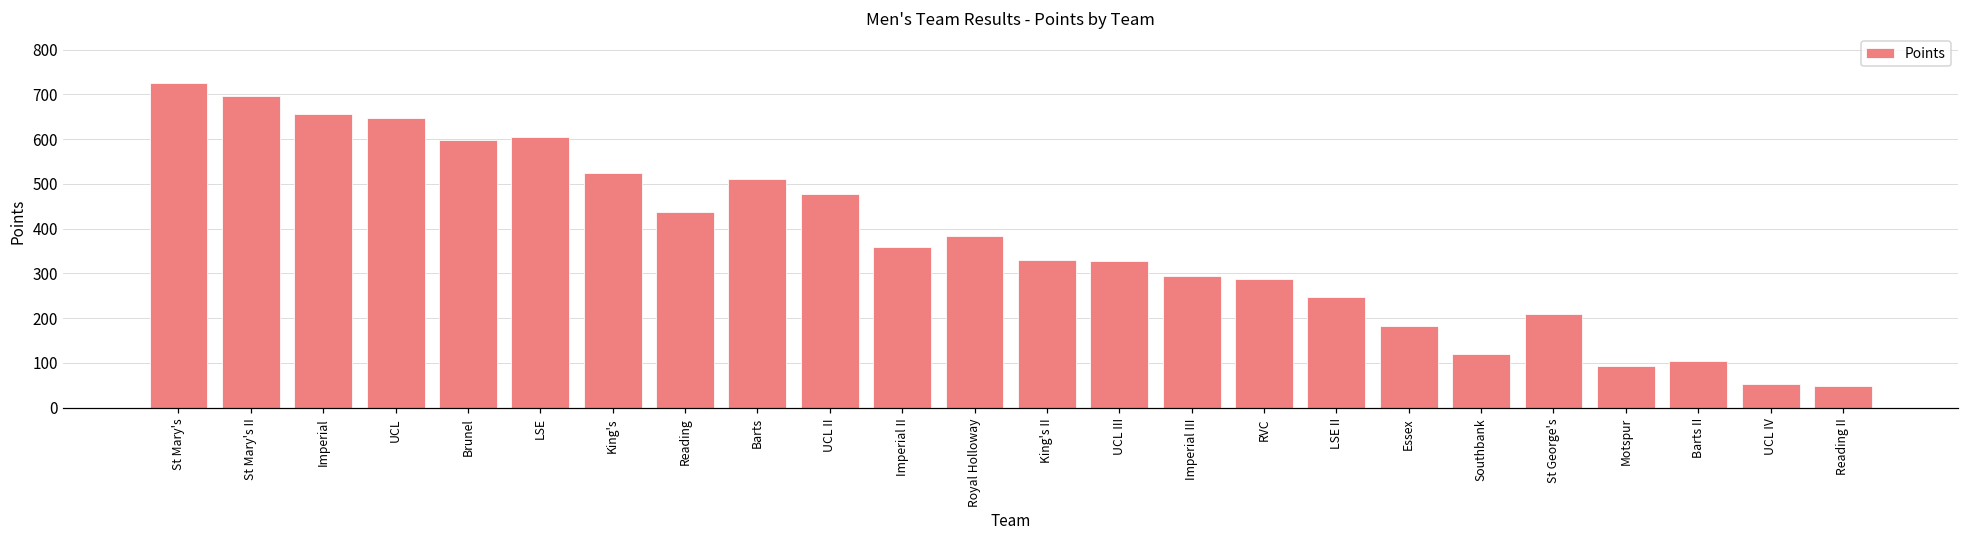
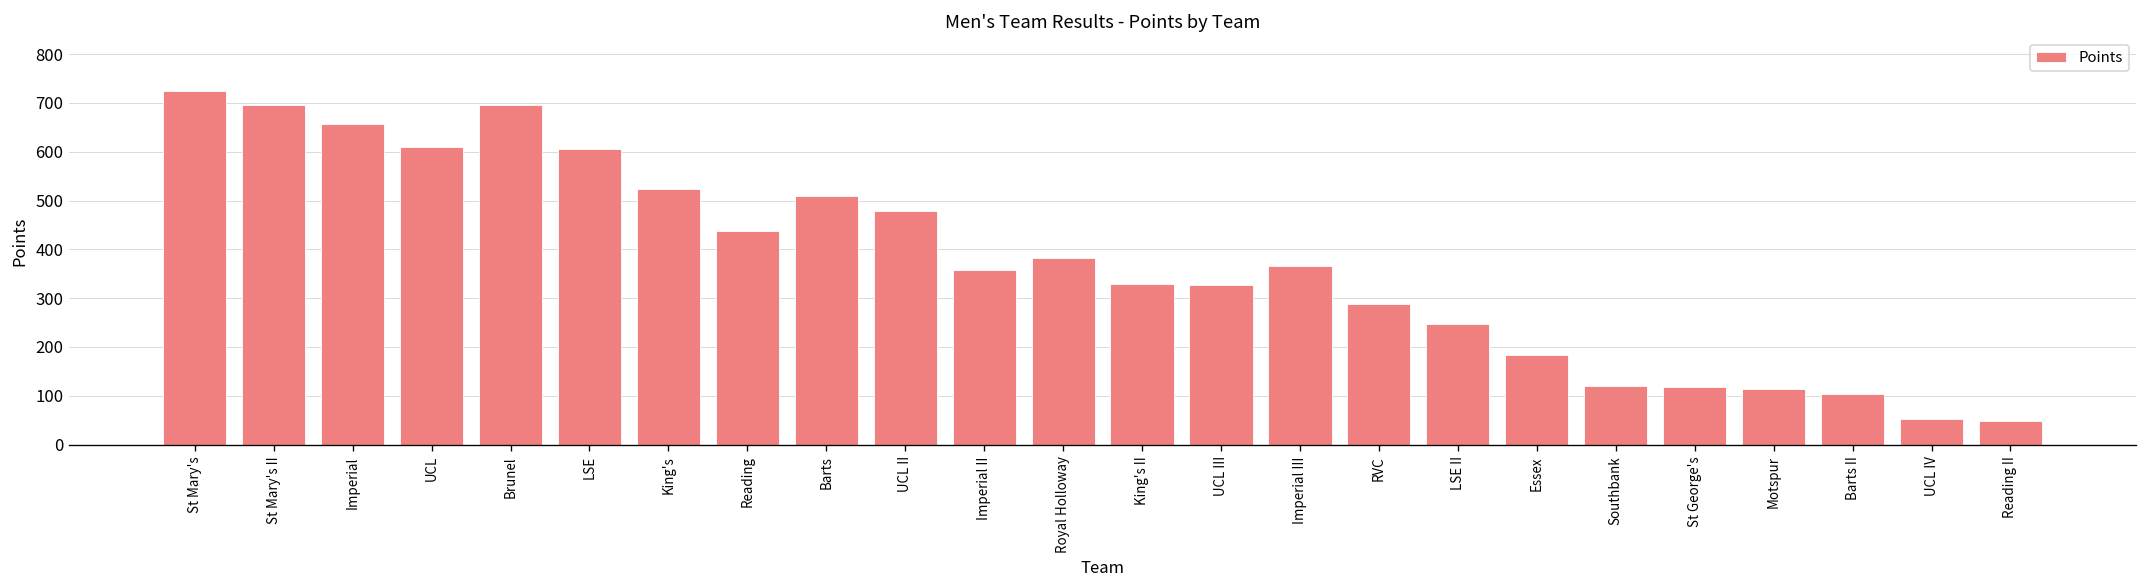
UCL: 650 -> 610
Brunel: 600 -> 700
Imperial III: 300 -> 370
St George's: 210 -> 120
Motspur: 90 -> 110
